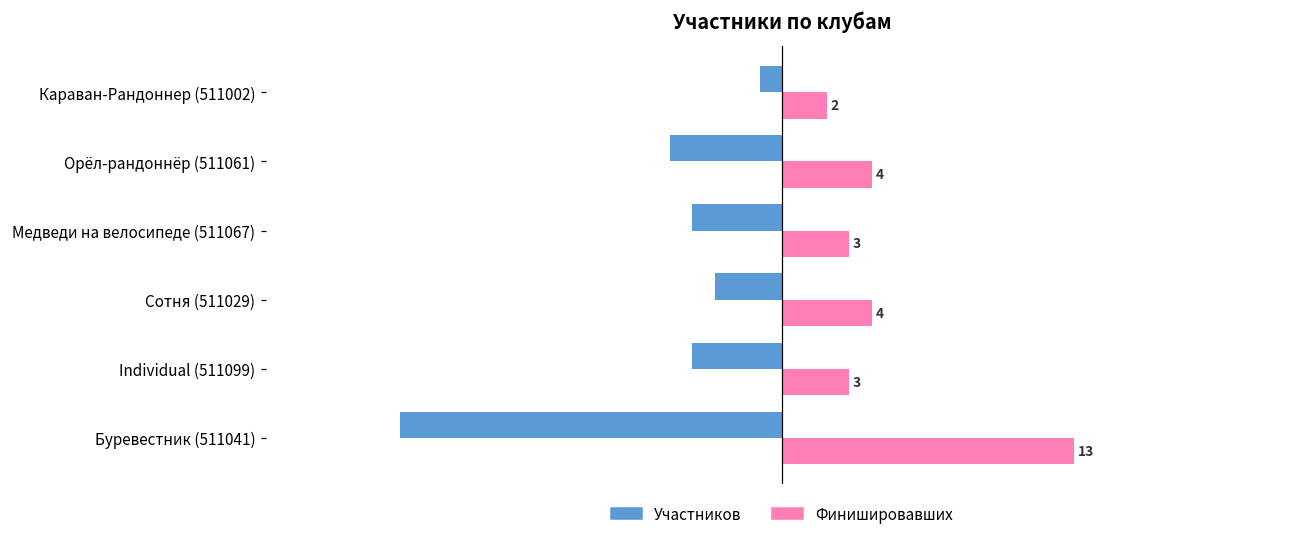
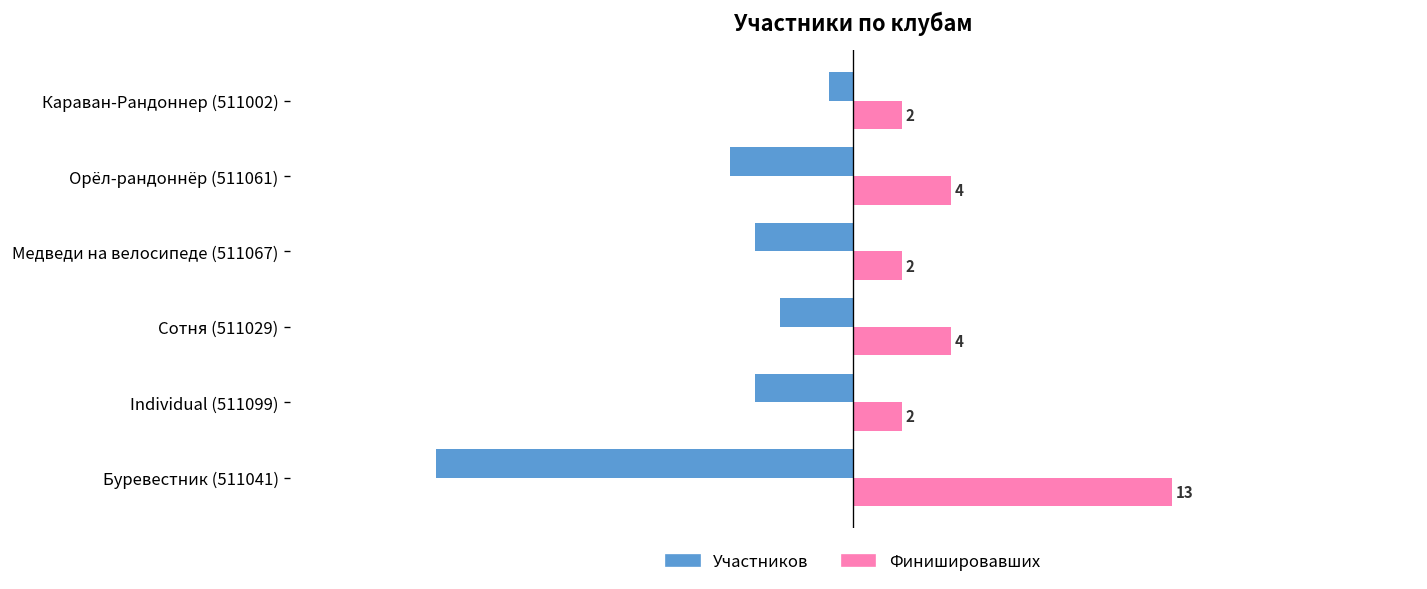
Финишировавших, Медведи на велосипеде (511067): 3 -> 2
Финишировавших, Individual (511099): 3 -> 2
